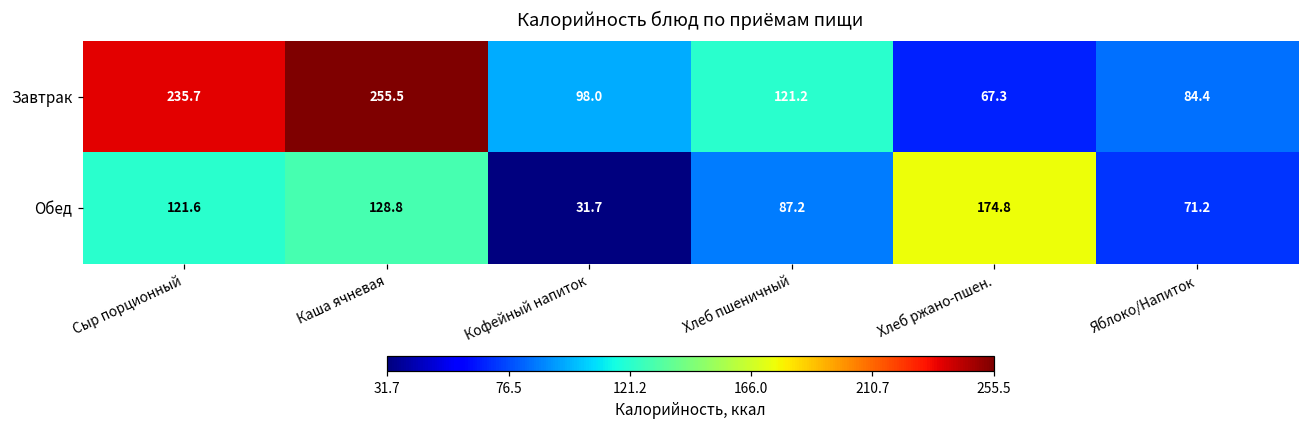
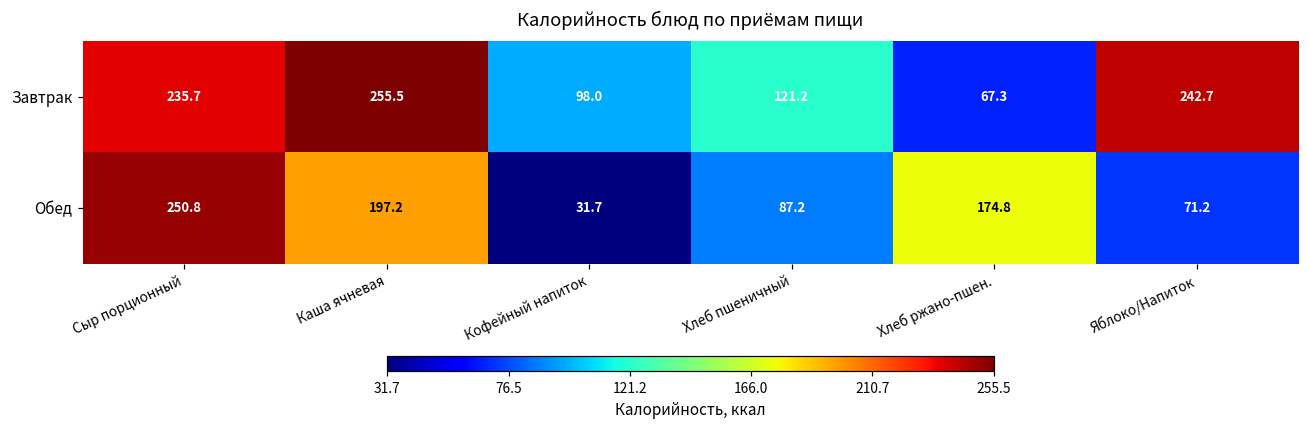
Завтрак, Яблоко/Напиток: 84.4 -> 242.7
Обед, Сыр порционный: 121.6 -> 250.8
Обед, Каша ячневая: 128.8 -> 197.2
